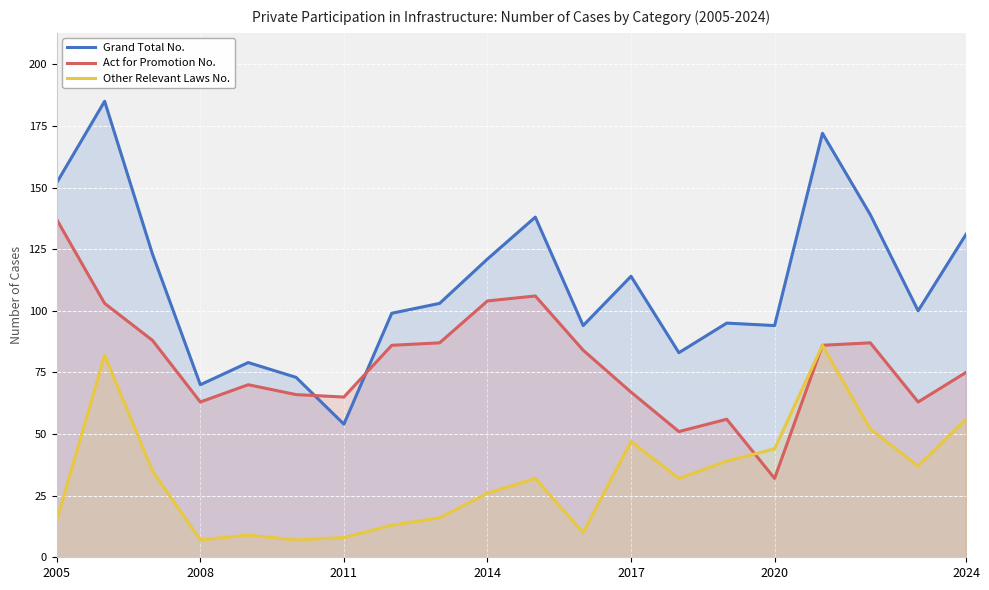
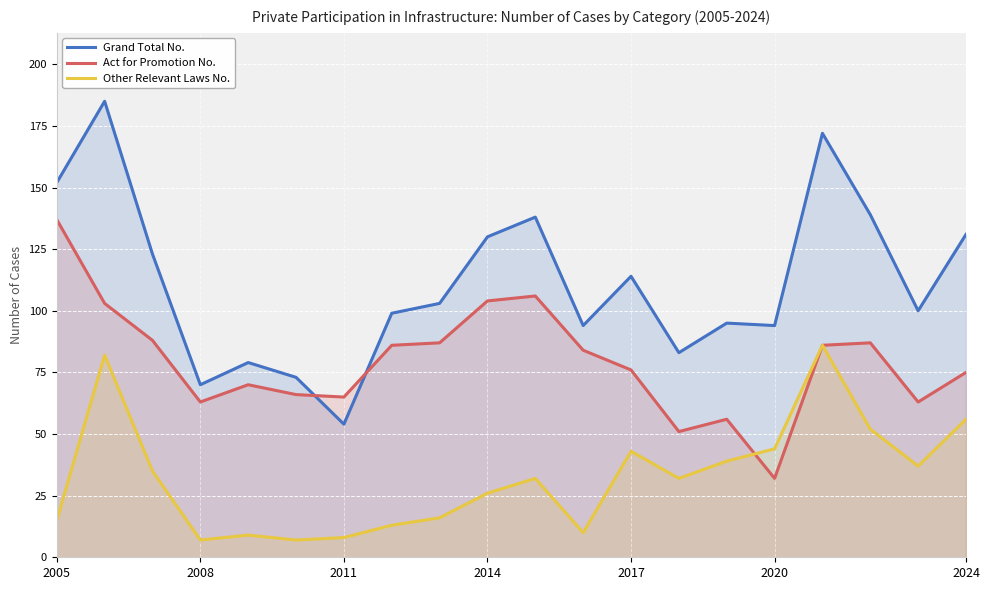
Grand Total No., 2014: 121 -> 130
Act for Promotion No., 2017: 67 -> 76
Other Relevant Laws No., 2017: 47 -> 43
